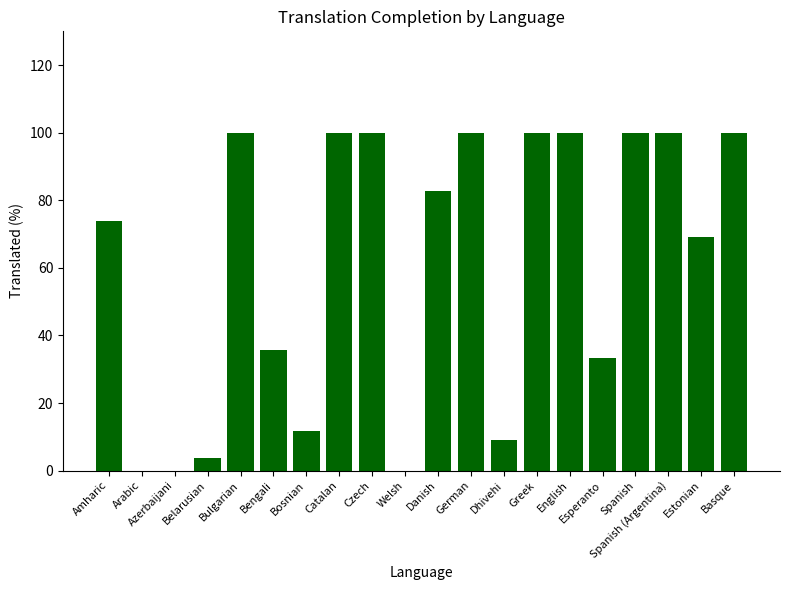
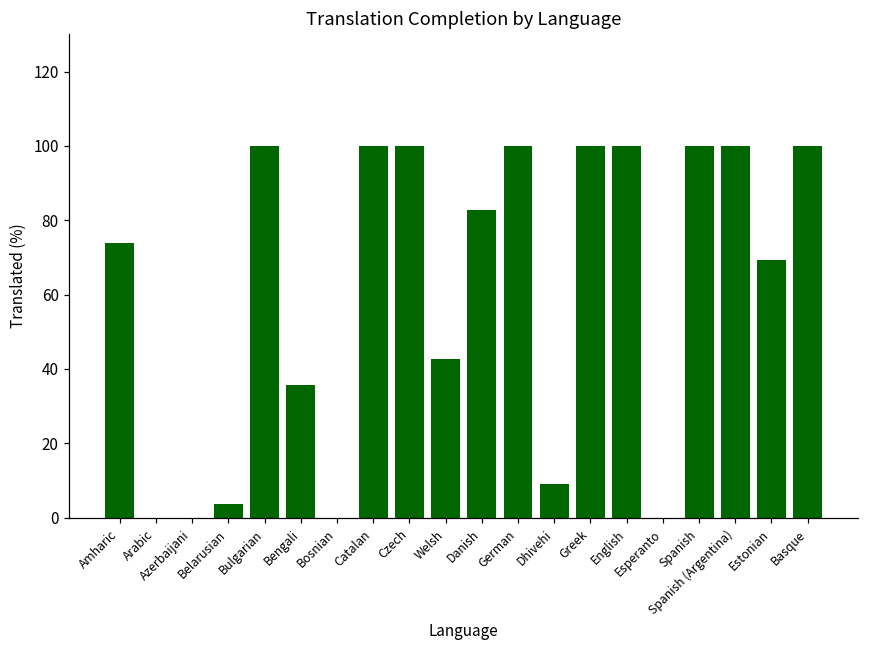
Bosnian: 12 -> 0
Welsh: 0 -> 43
Esperanto: 33 -> 0
